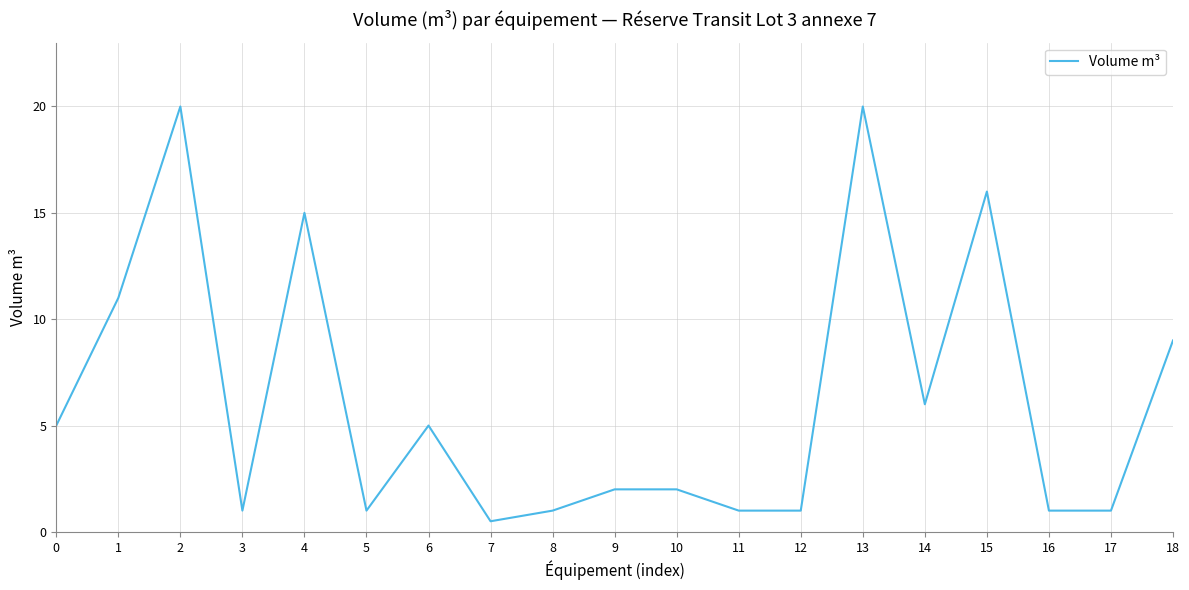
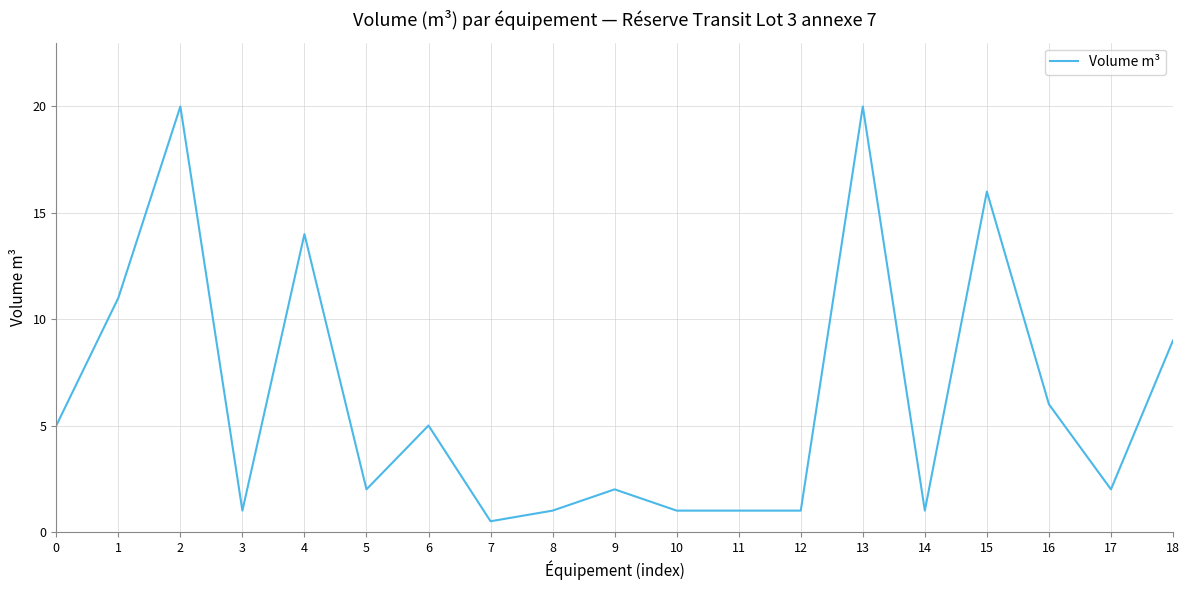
4: 15 -> 14
5: 1 -> 2
10: 2 -> 1
14: 6 -> 1
16: 1 -> 6
17: 1 -> 2
